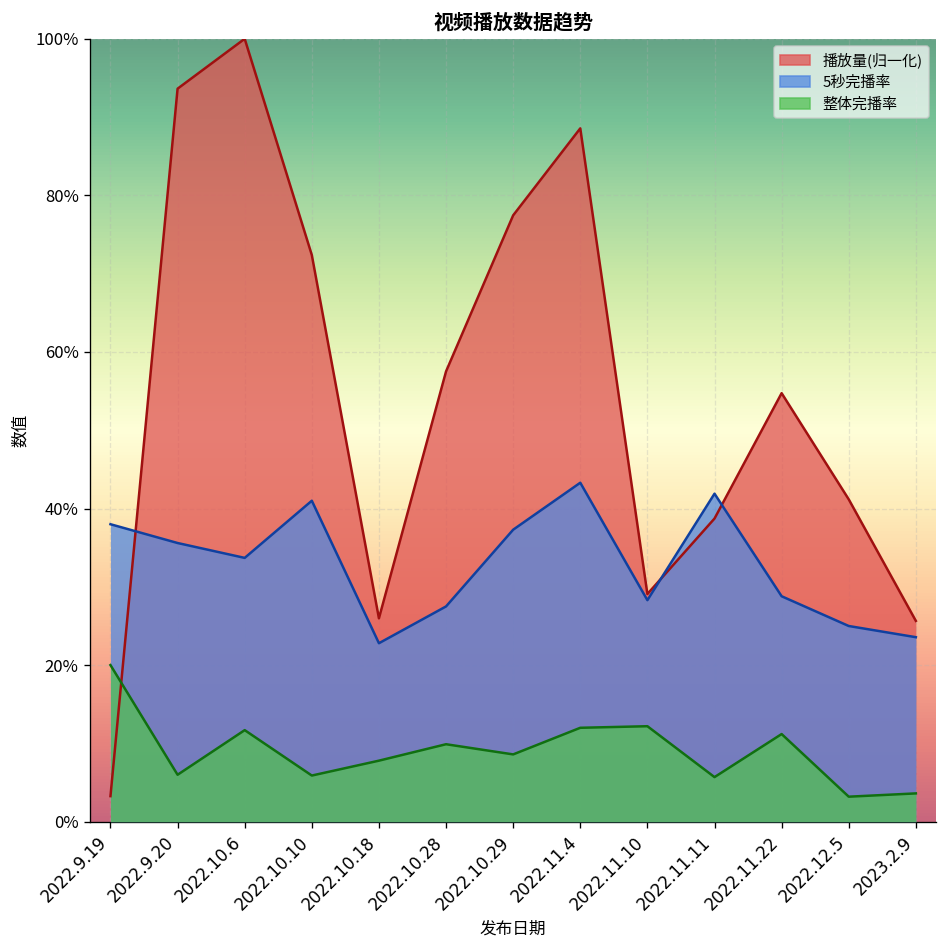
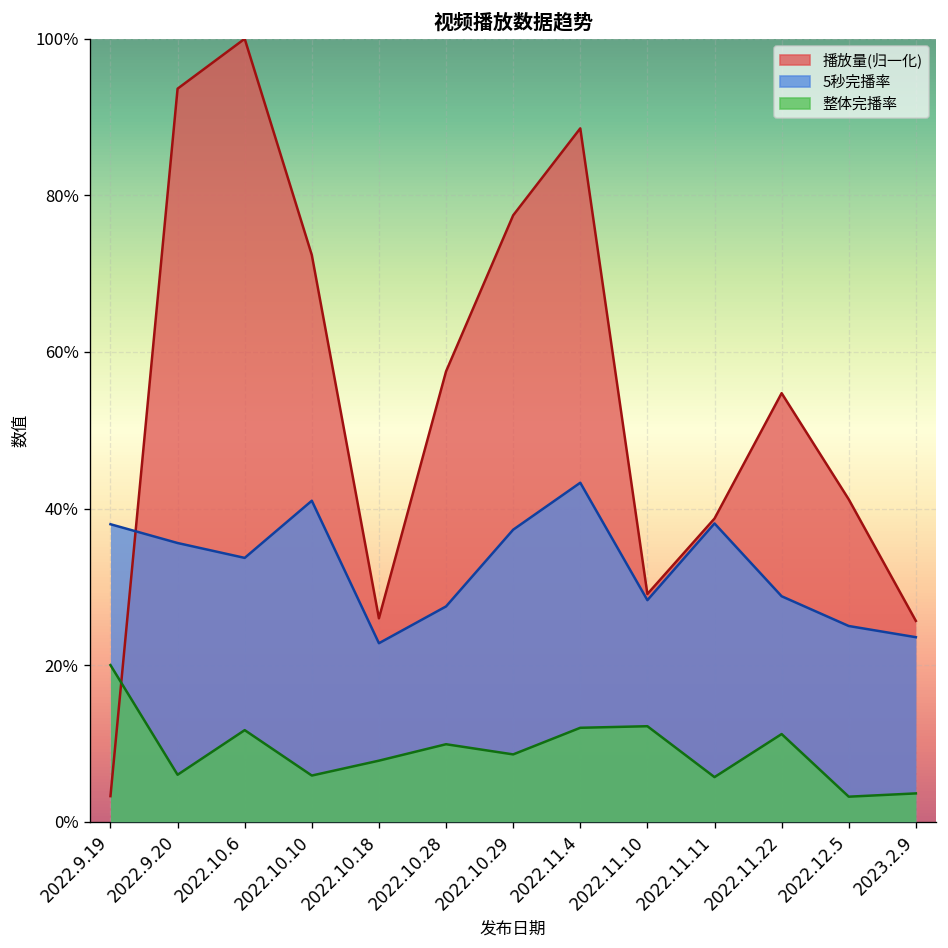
5秒完播率, 2022.11.11: 42% -> 38%
